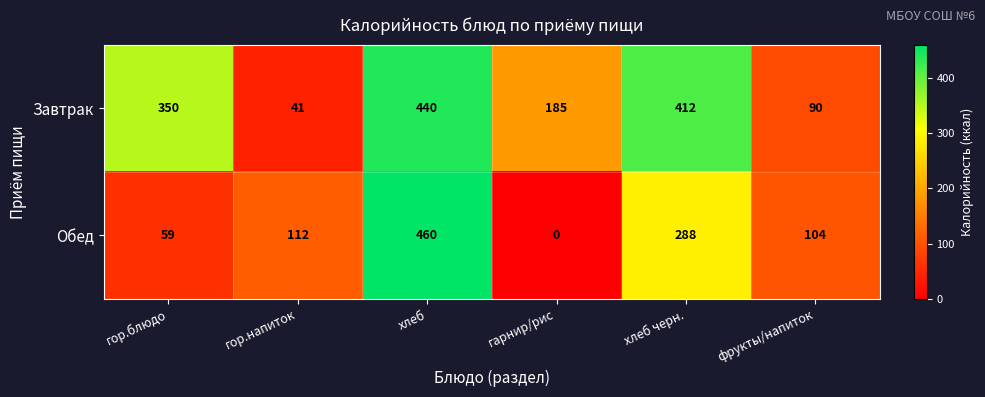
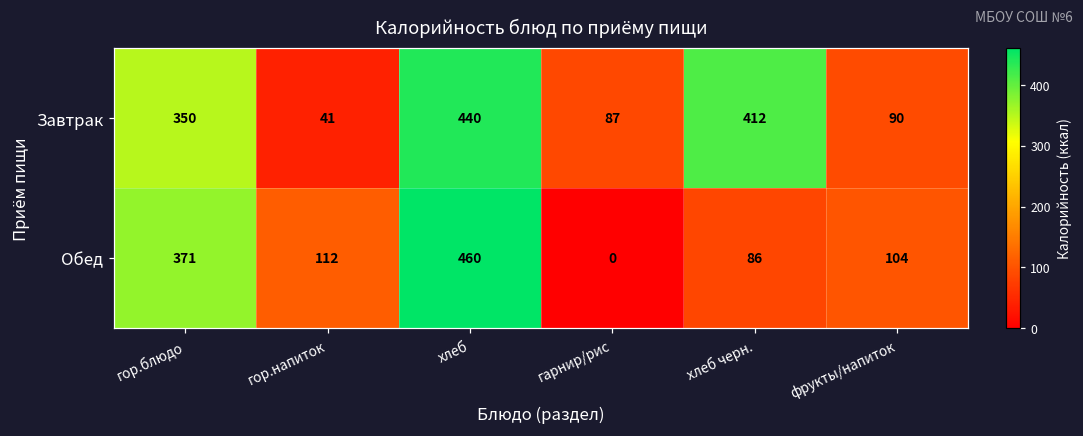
Завтрак, гарнир/рис: 185 -> 87
Обед, гор.блюдо: 59 -> 371
Обед, хлеб черн.: 288 -> 86
